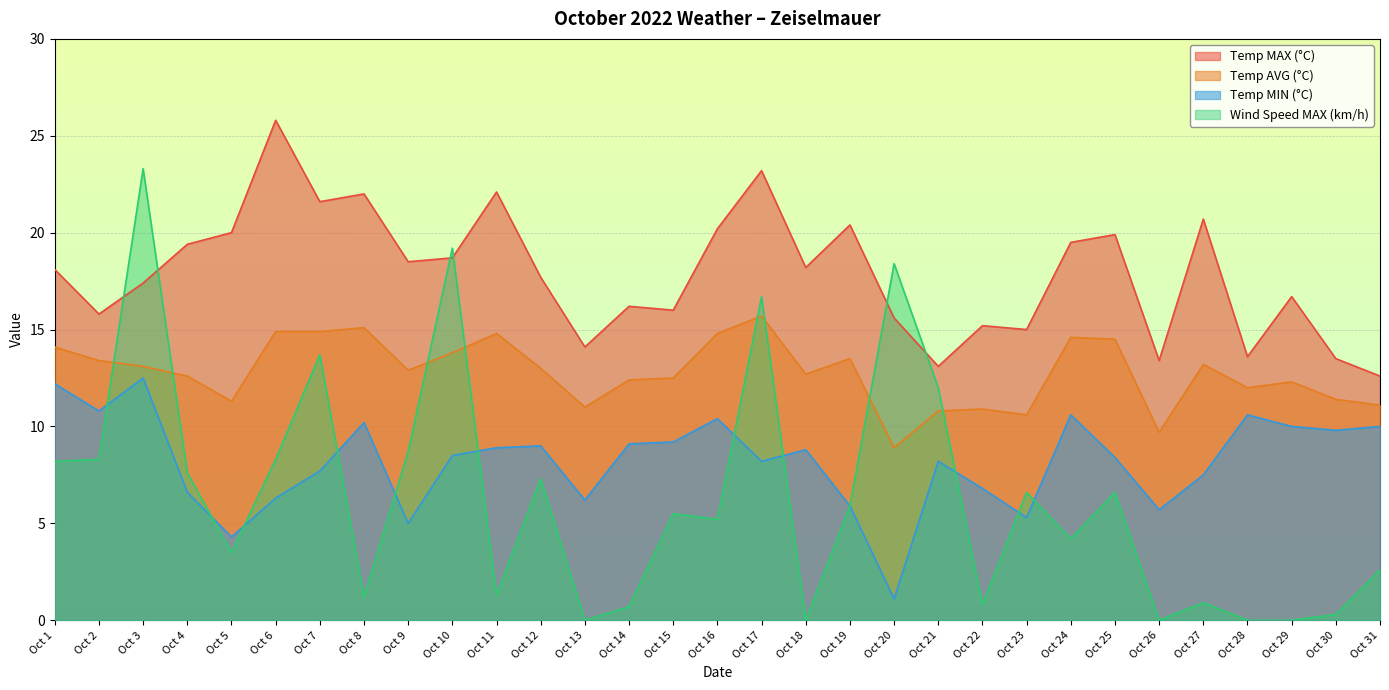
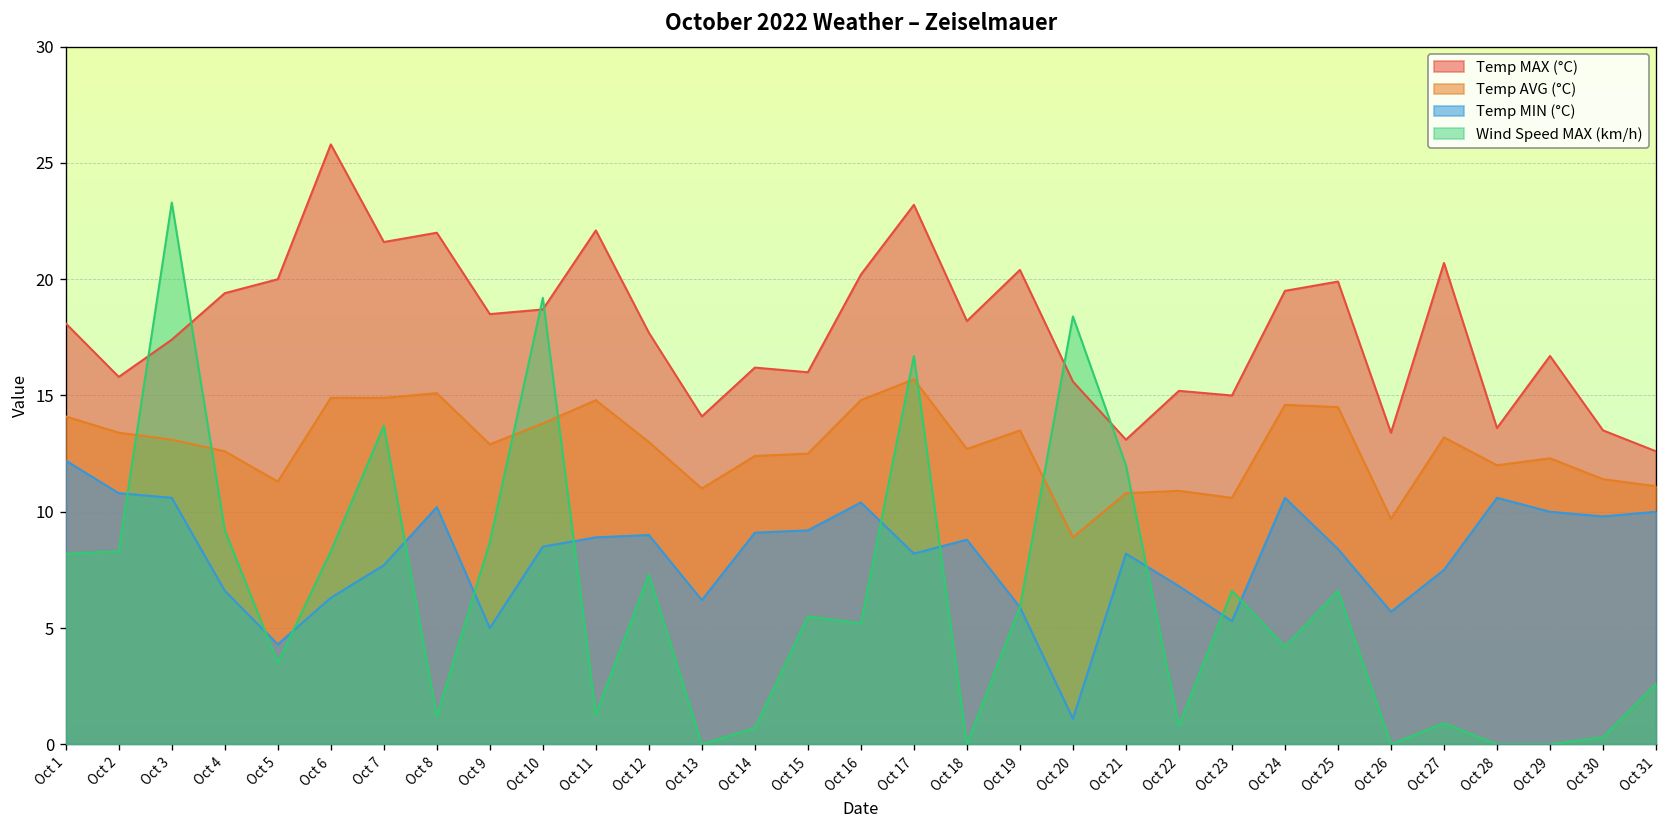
Temp MIN (°C), Oct 3: 12.5 -> 10.6
Wind Speed MAX (km/h), Oct 4: 7.6 -> 9.2
